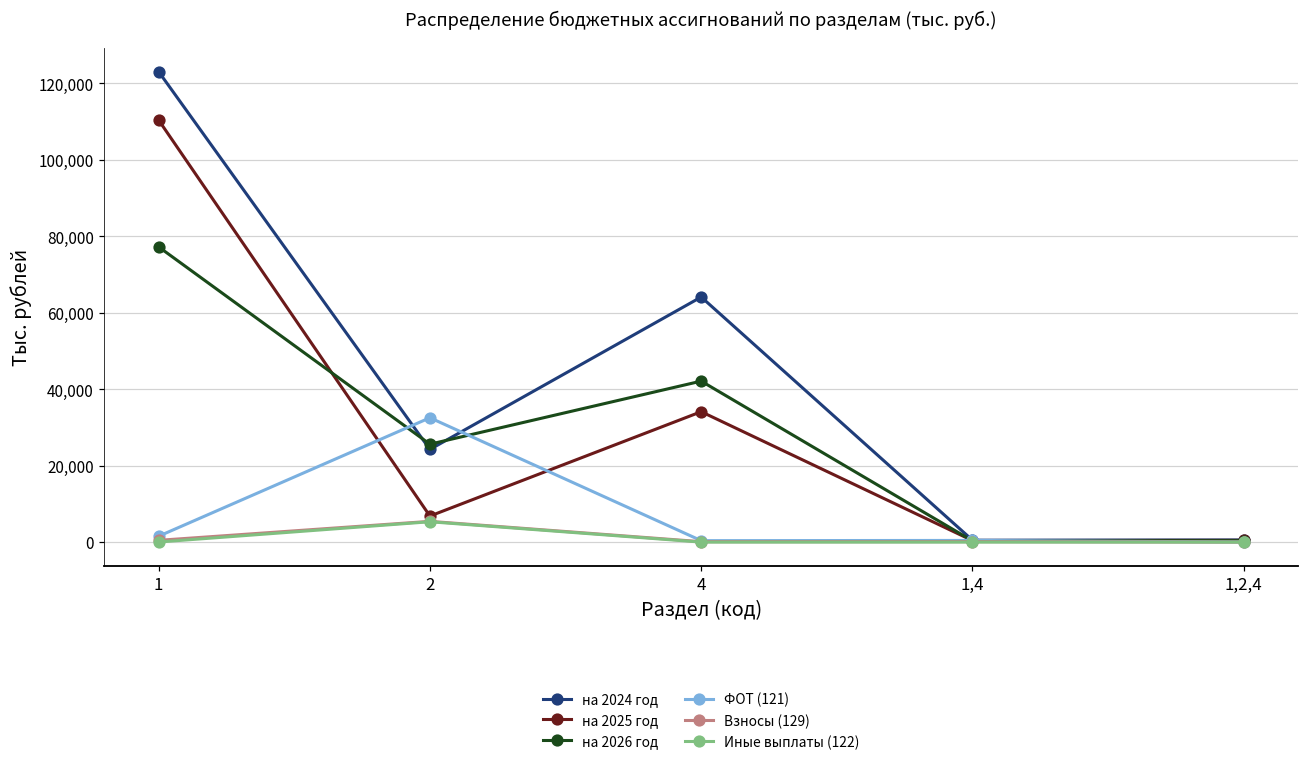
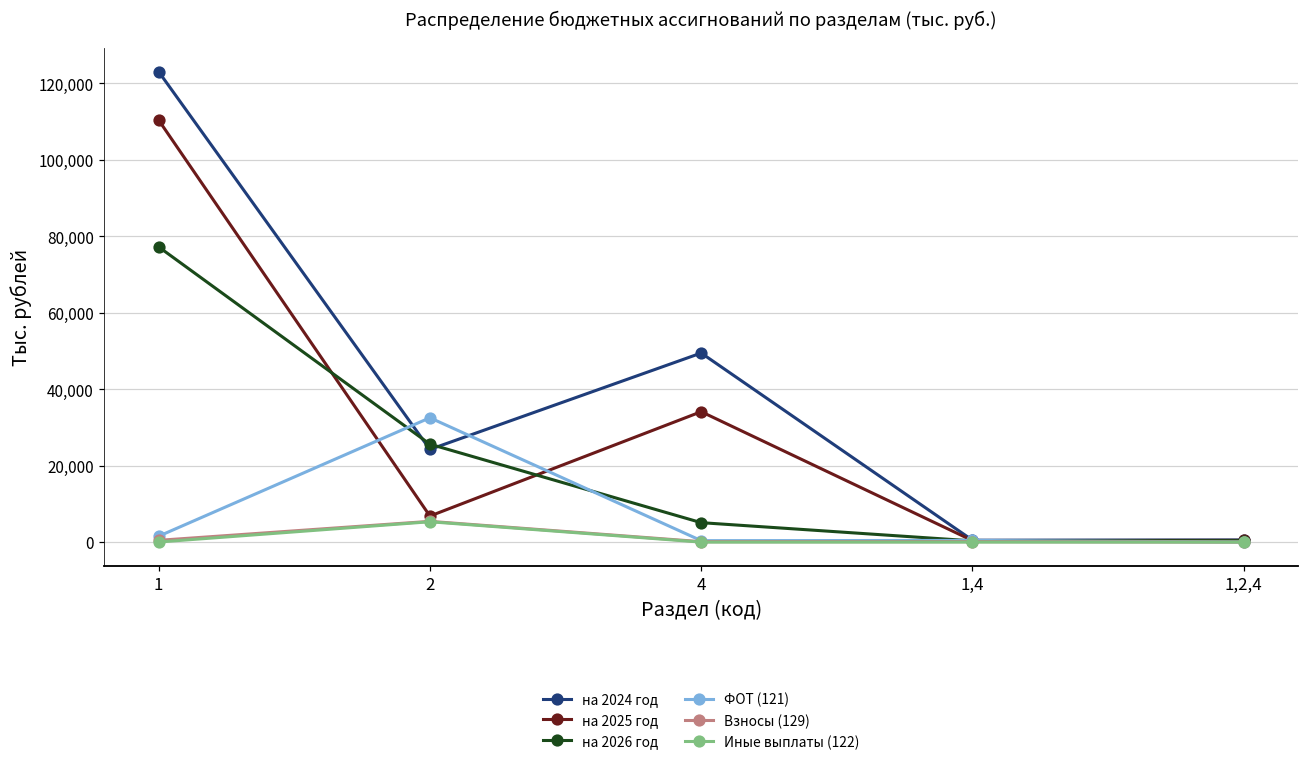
на 2024 год, 4: 64,000 -> 49,000
на 2026 год, 4: 42,000 -> 5,000
